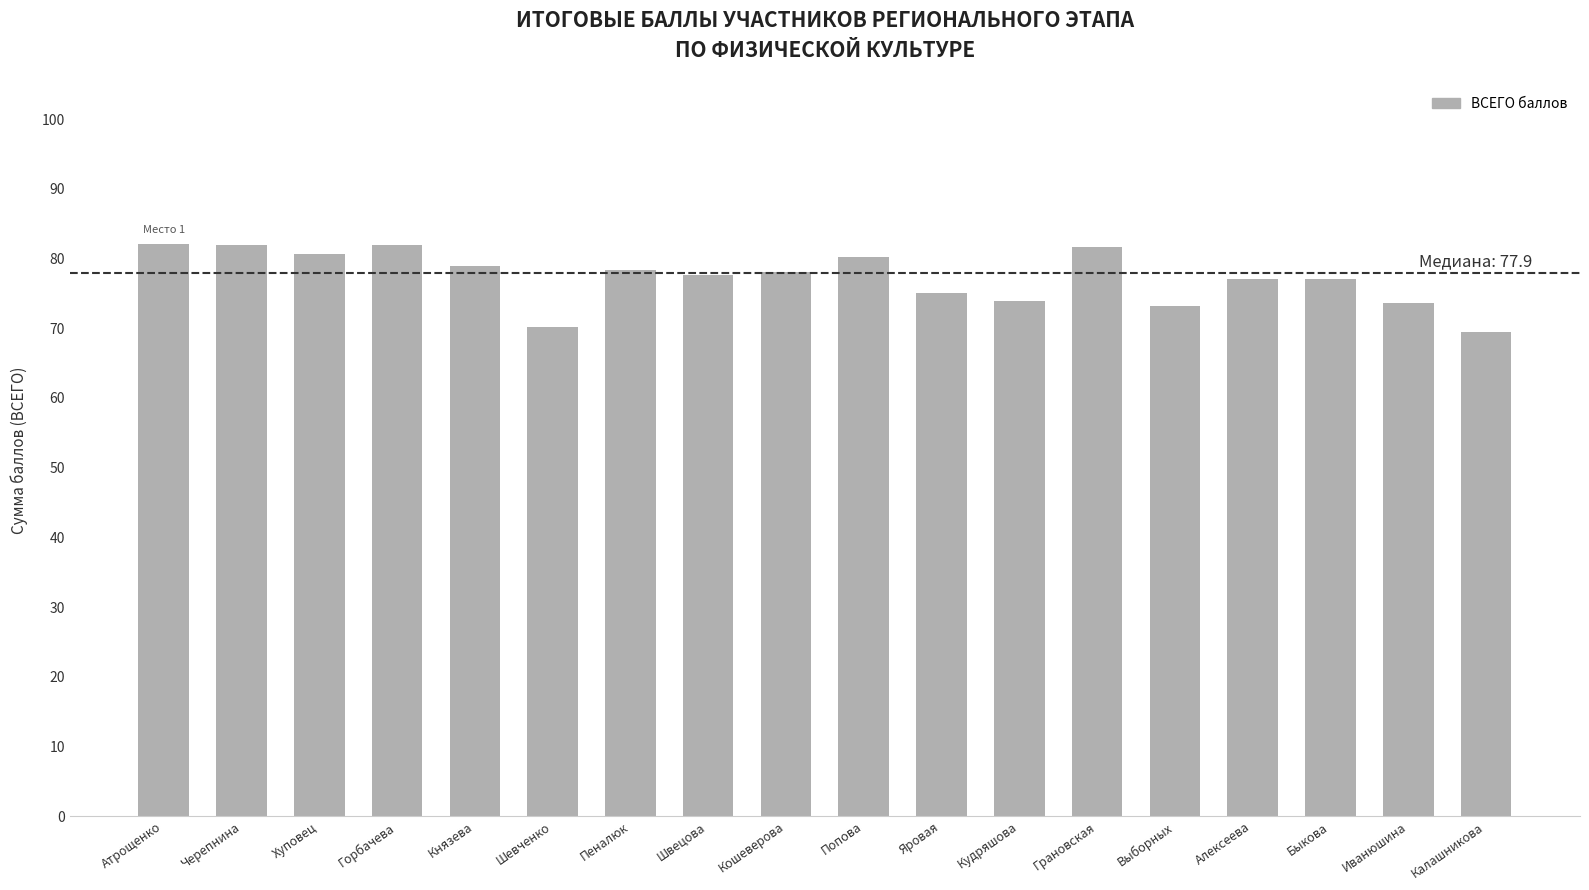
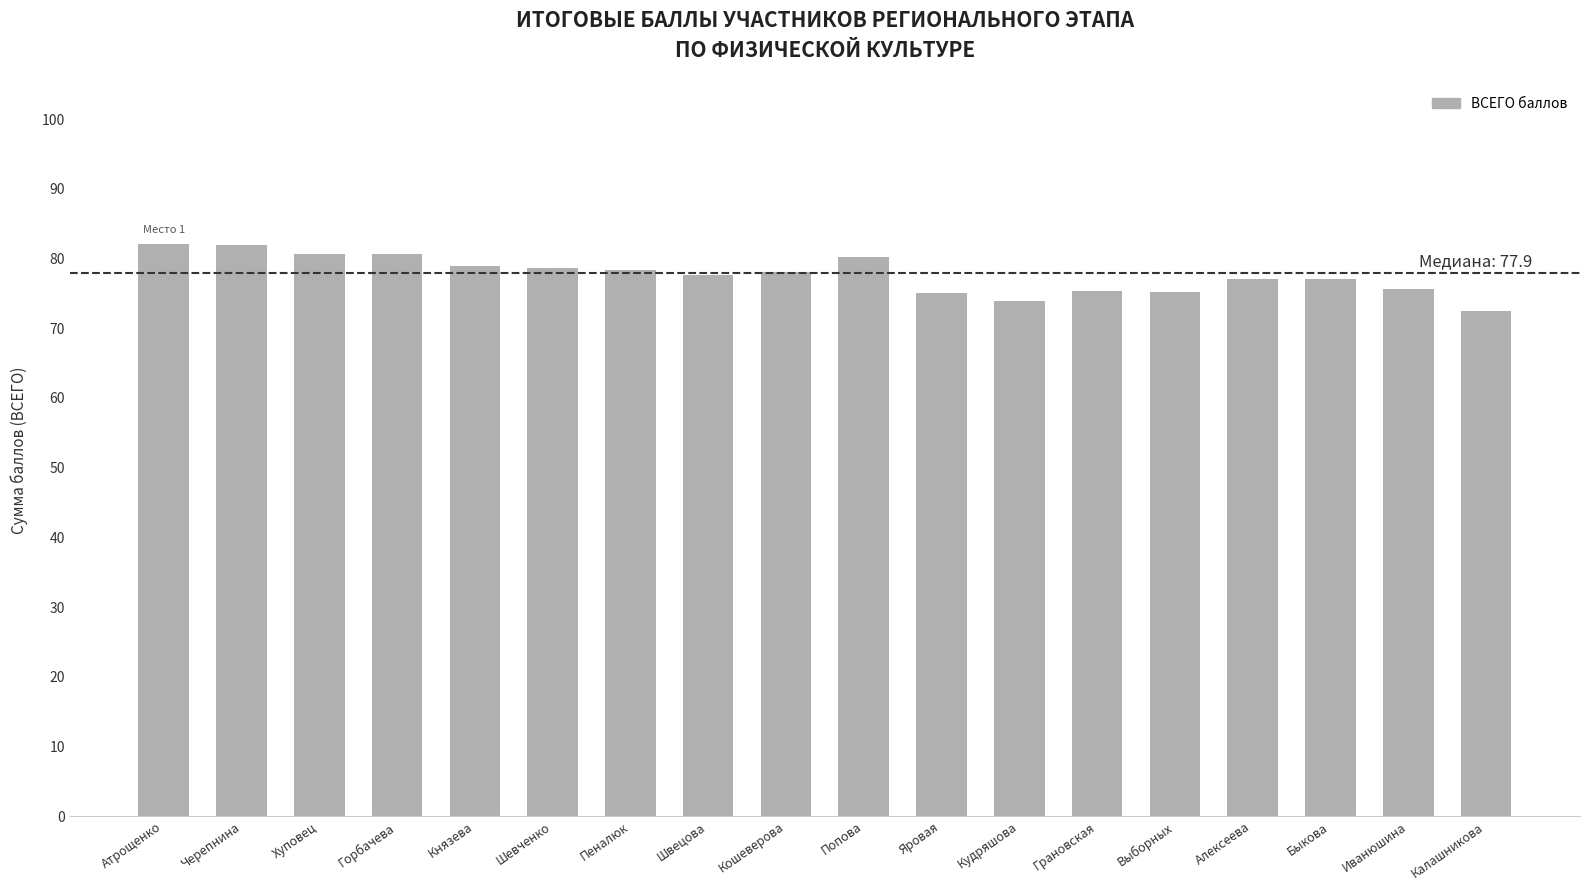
Горбачева: 82 -> 81
Шевченко: 70 -> 79
Грановская: 82 -> 75
Выборных: 73 -> 75
Иванюшина: 74 -> 76
Калашникова: 69 -> 72
